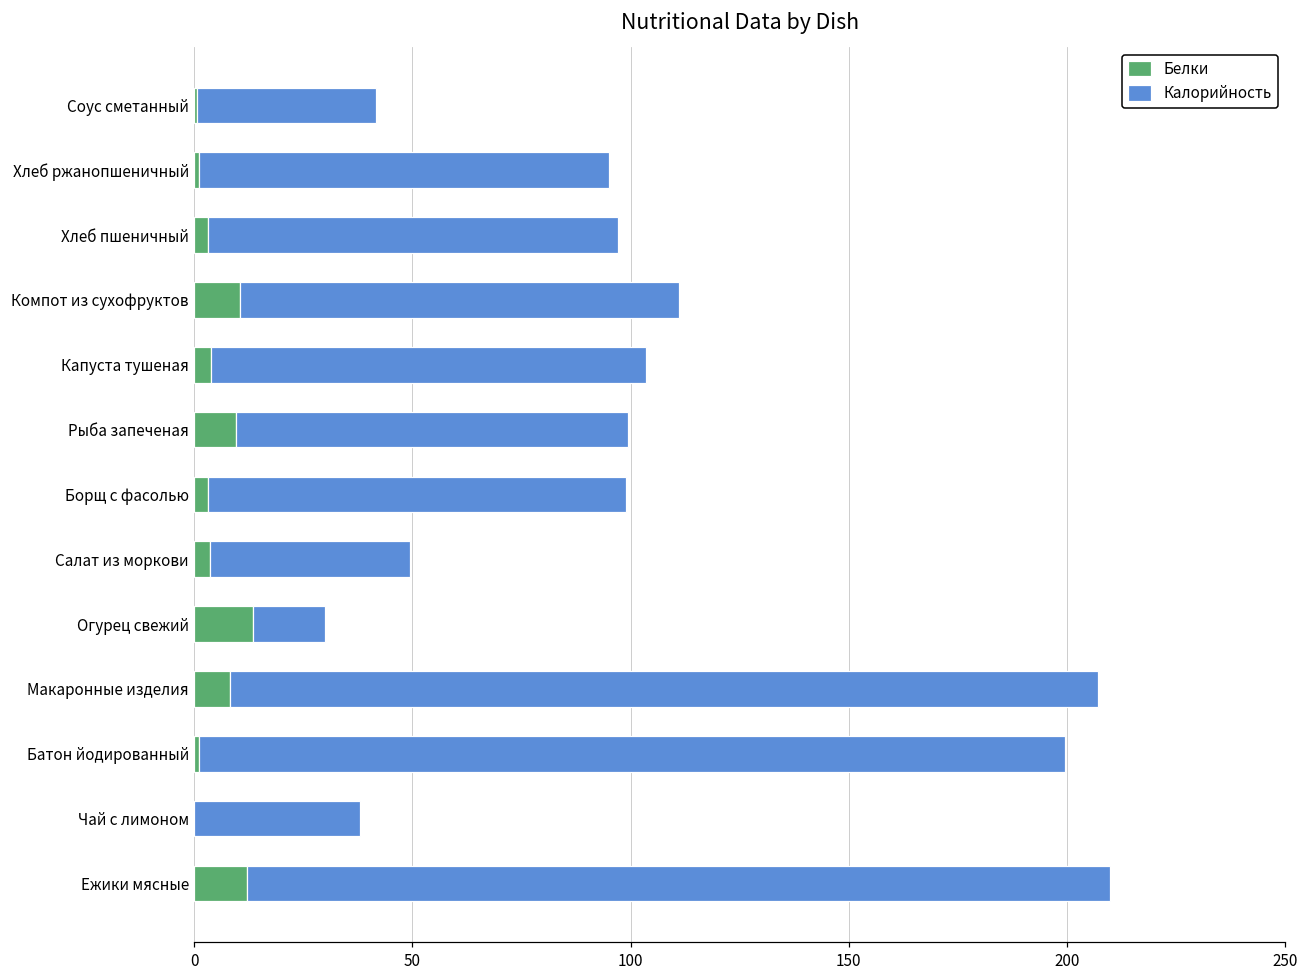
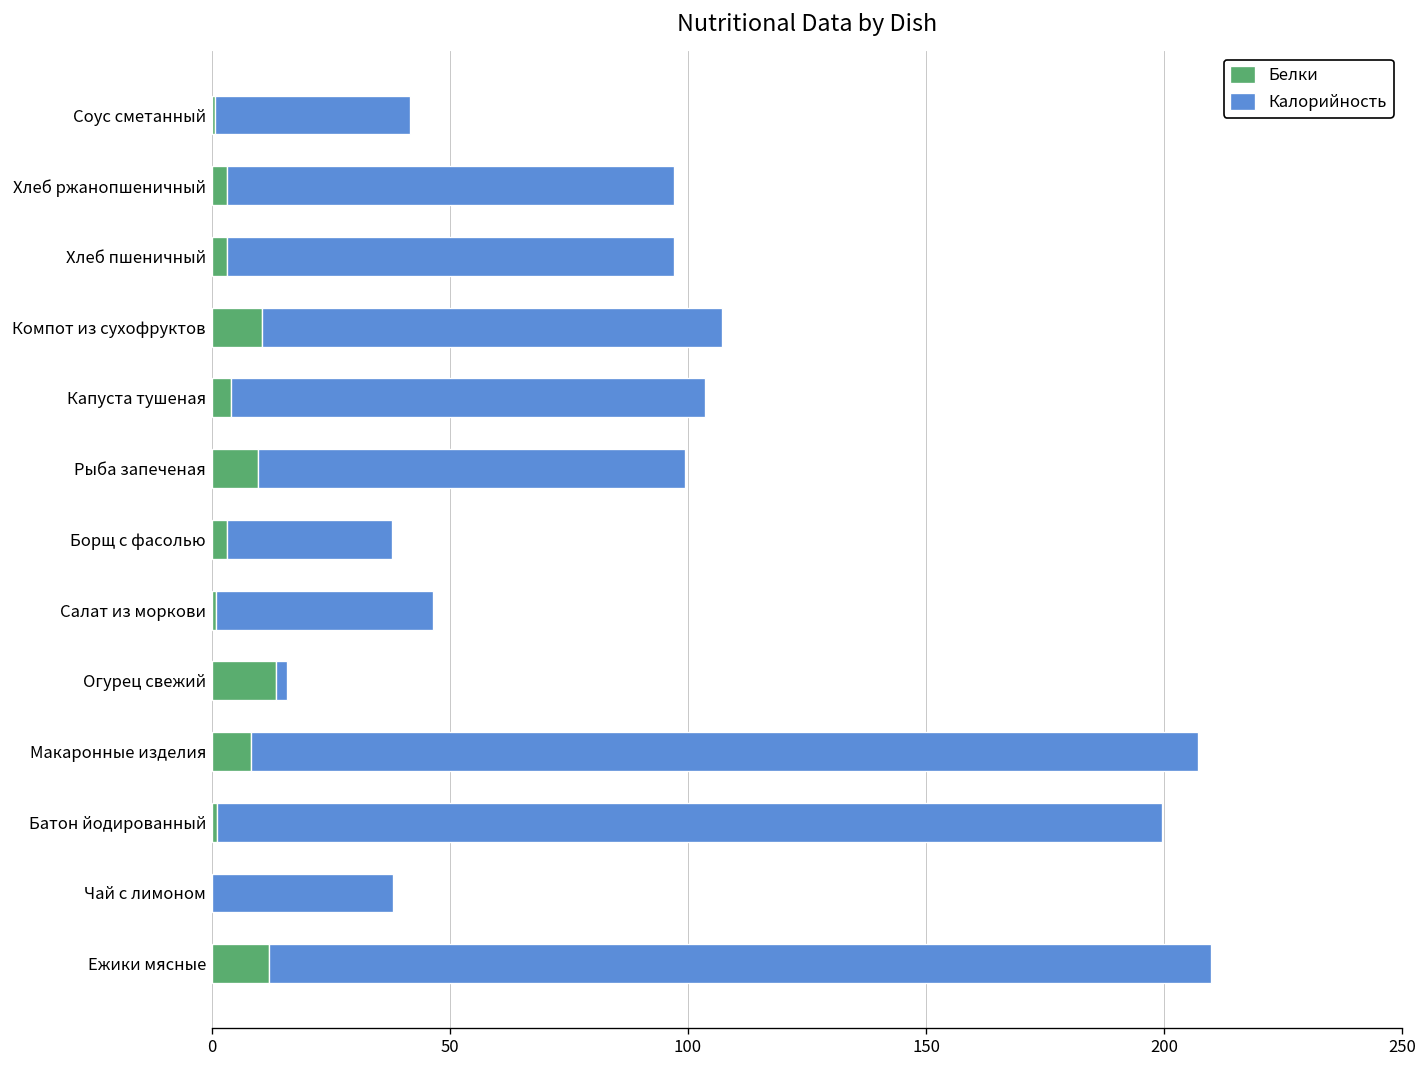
Белки, Хлеб ржанопшеничный: 1 -> 3
Калорийность, Компот из сухофруктов: 100 -> 97
Калорийность, Борщ с фасолью: 96 -> 35
Белки, Салат из моркови: 4 -> 1
Калорийность, Огурец свежий: 17 -> 2
